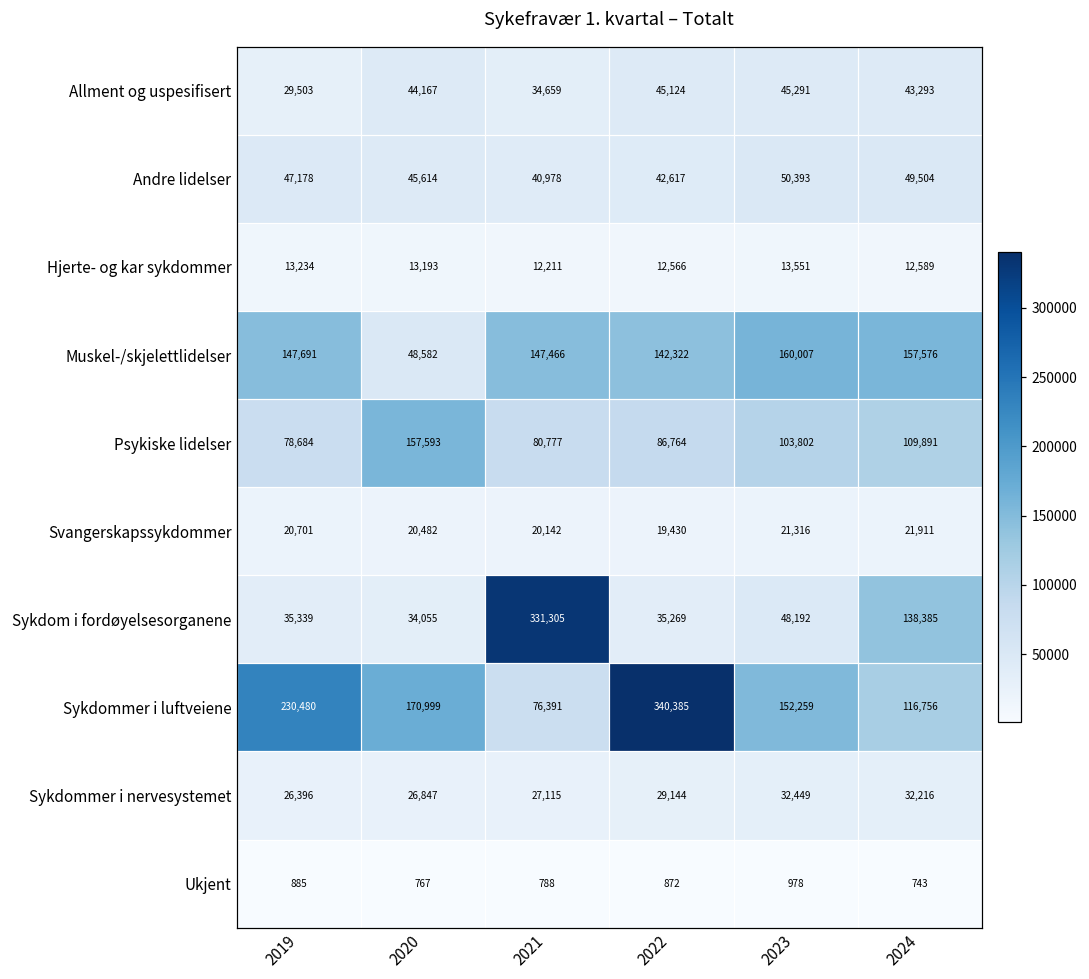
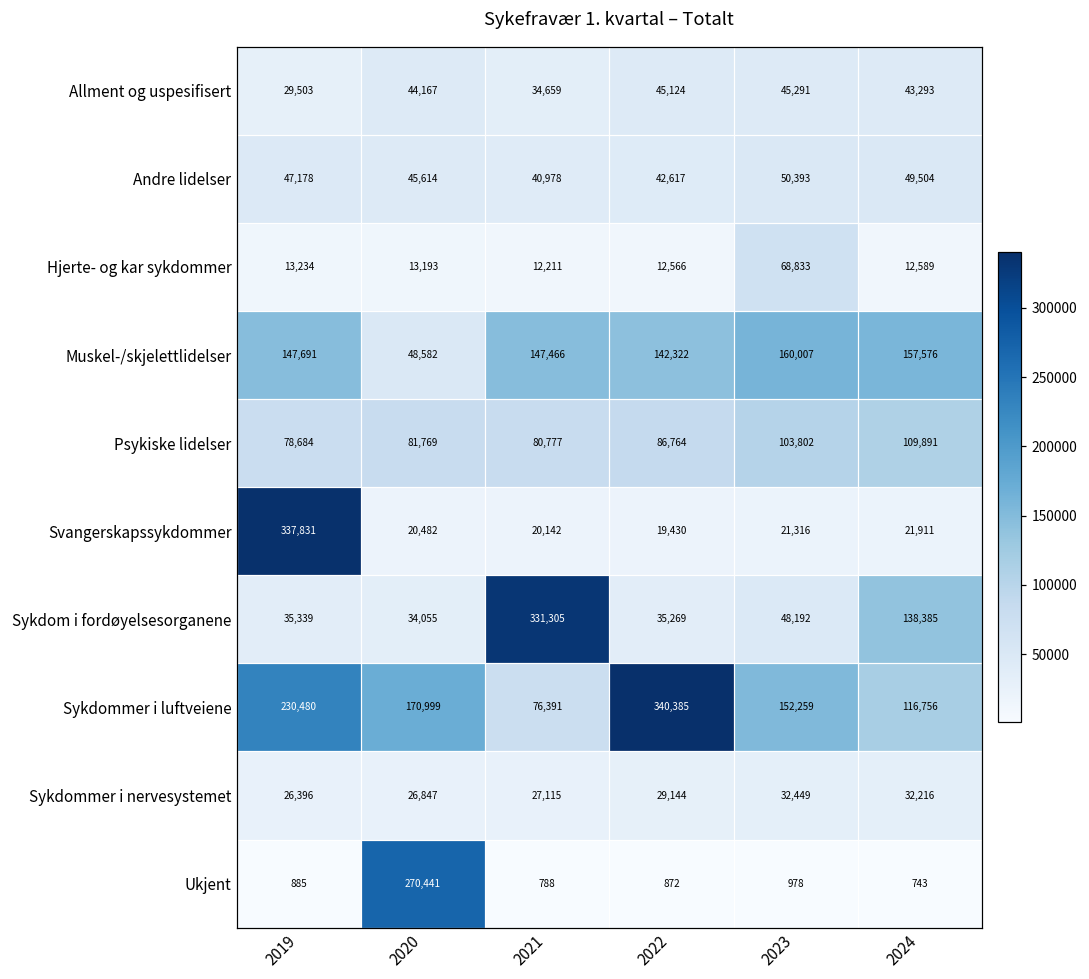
Hjerte- og kar sykdommer, 2023: 13,551 -> 68,833
Psykiske lidelser, 2020: 157,593 -> 81,769
Svangerskapssykdommer, 2019: 20,701 -> 337,831
Ukjent, 2020: 767 -> 270,441
